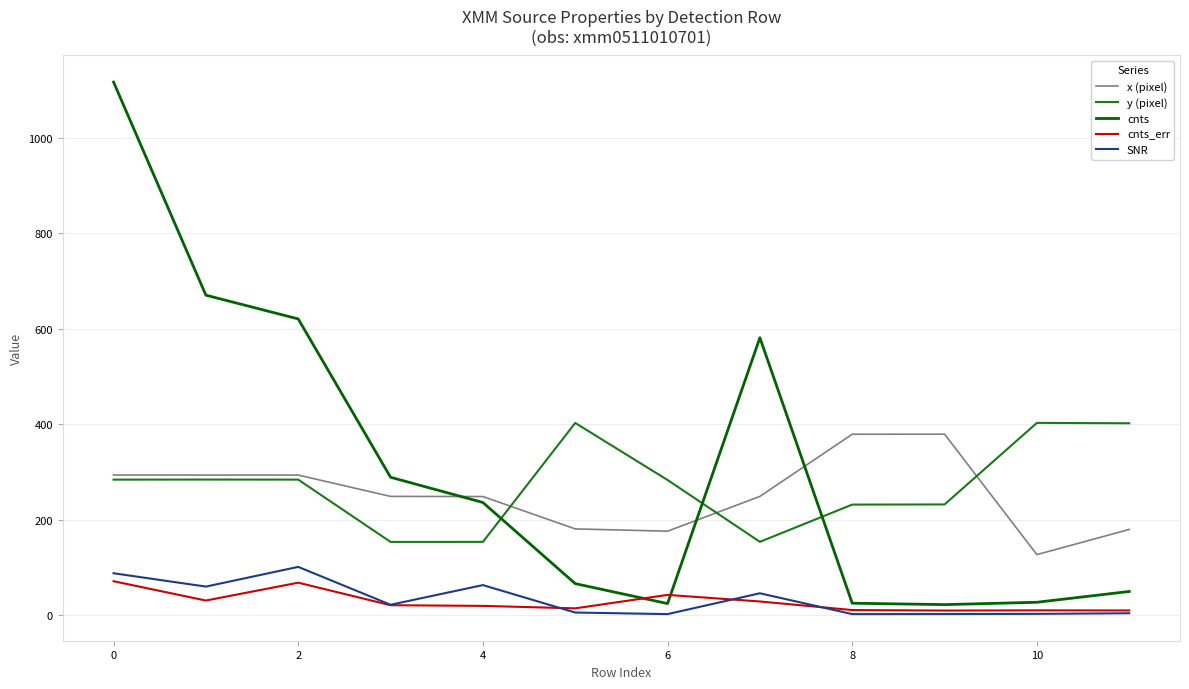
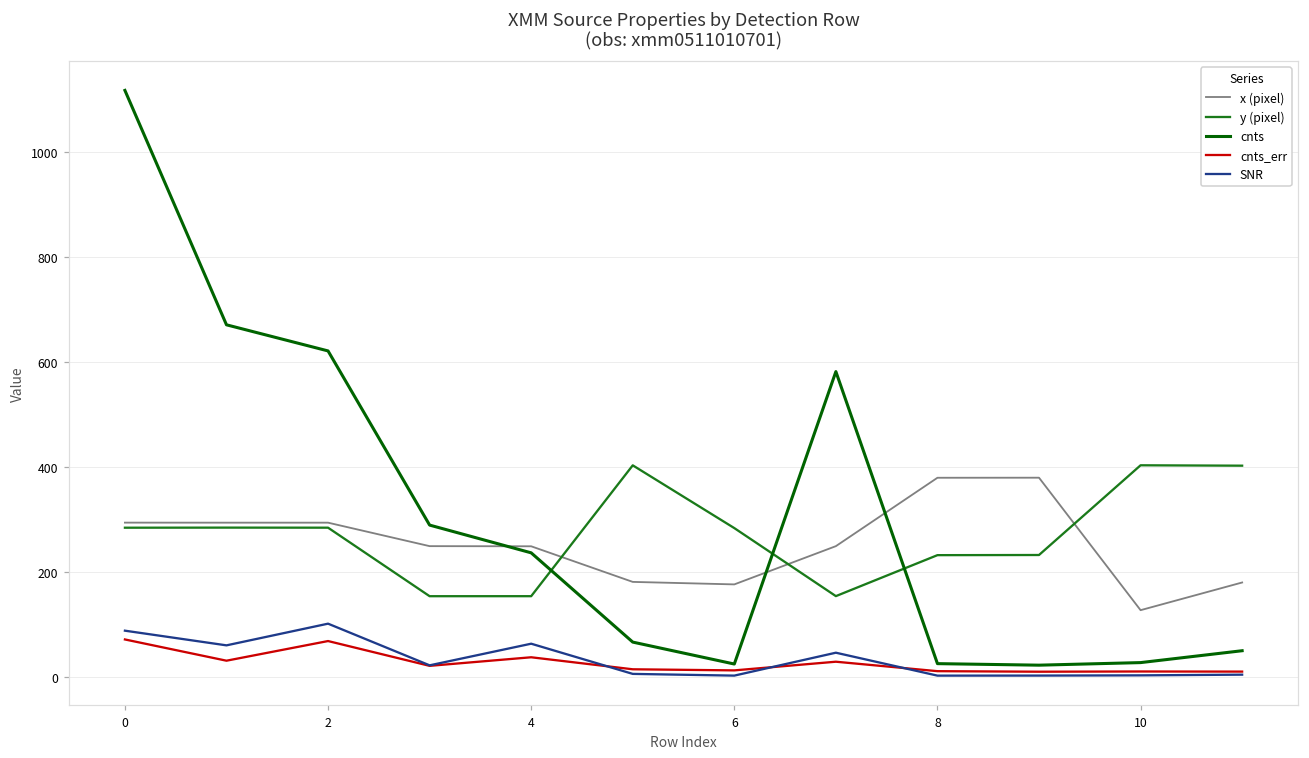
cnts_err, 4: 20 -> 40
cnts_err, 6: 40 -> 10
